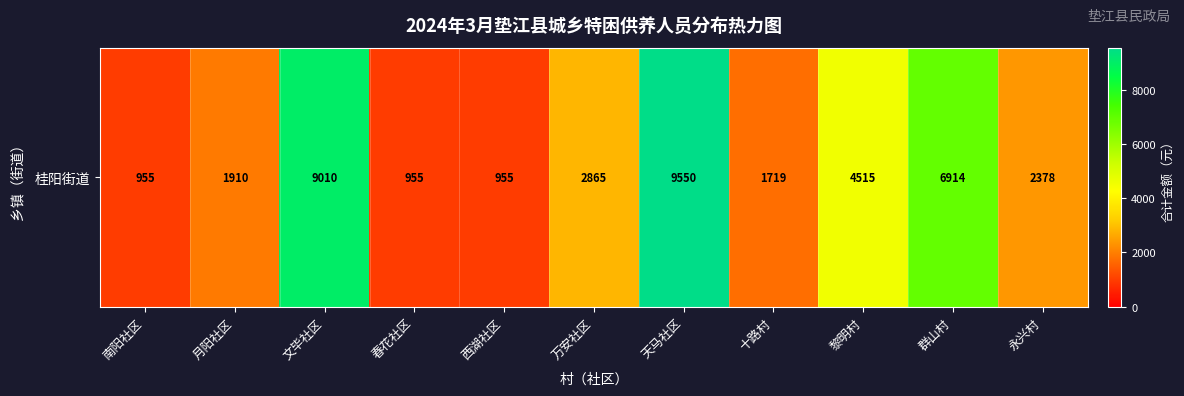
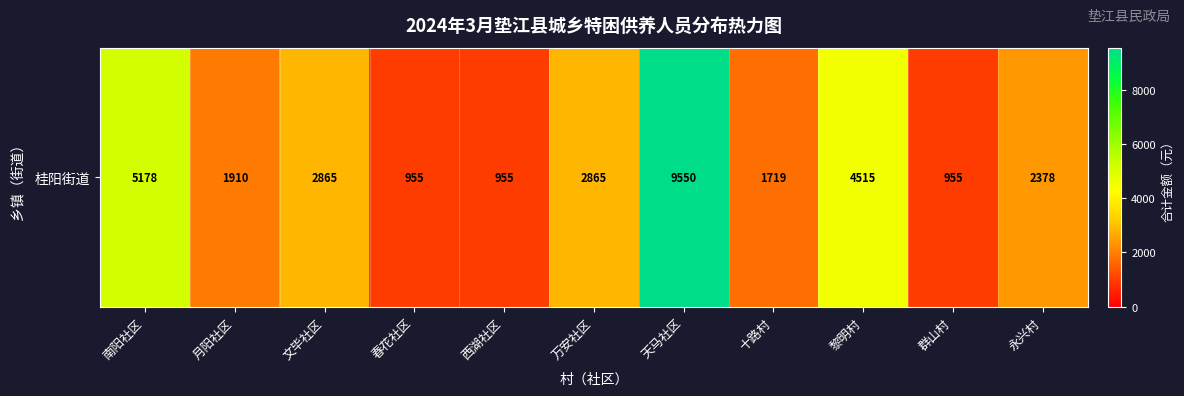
桂阳街道, 南阳社区: 955 -> 5178
桂阳街道, 文毕社区: 9010 -> 2865
桂阳街道, 群山村: 6914 -> 955
